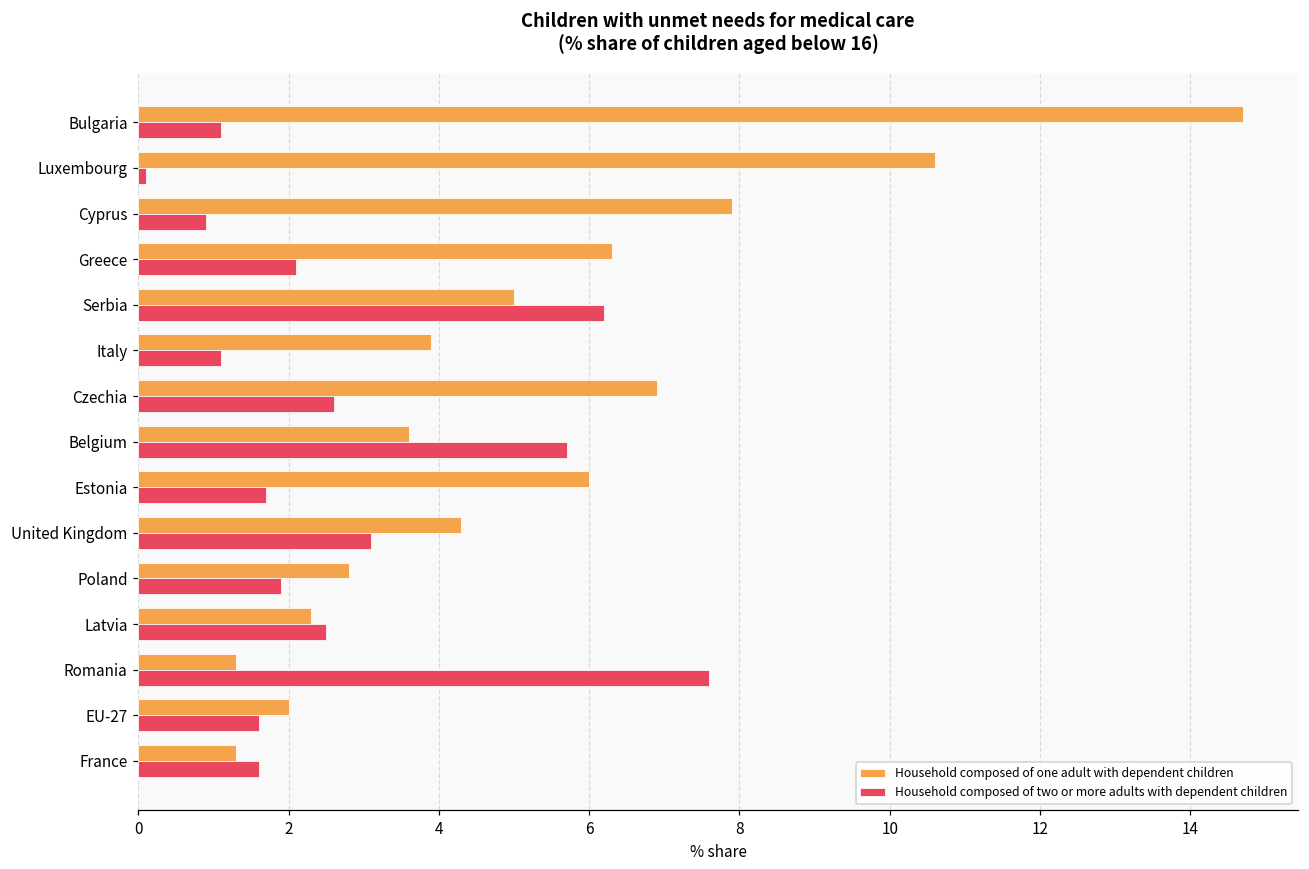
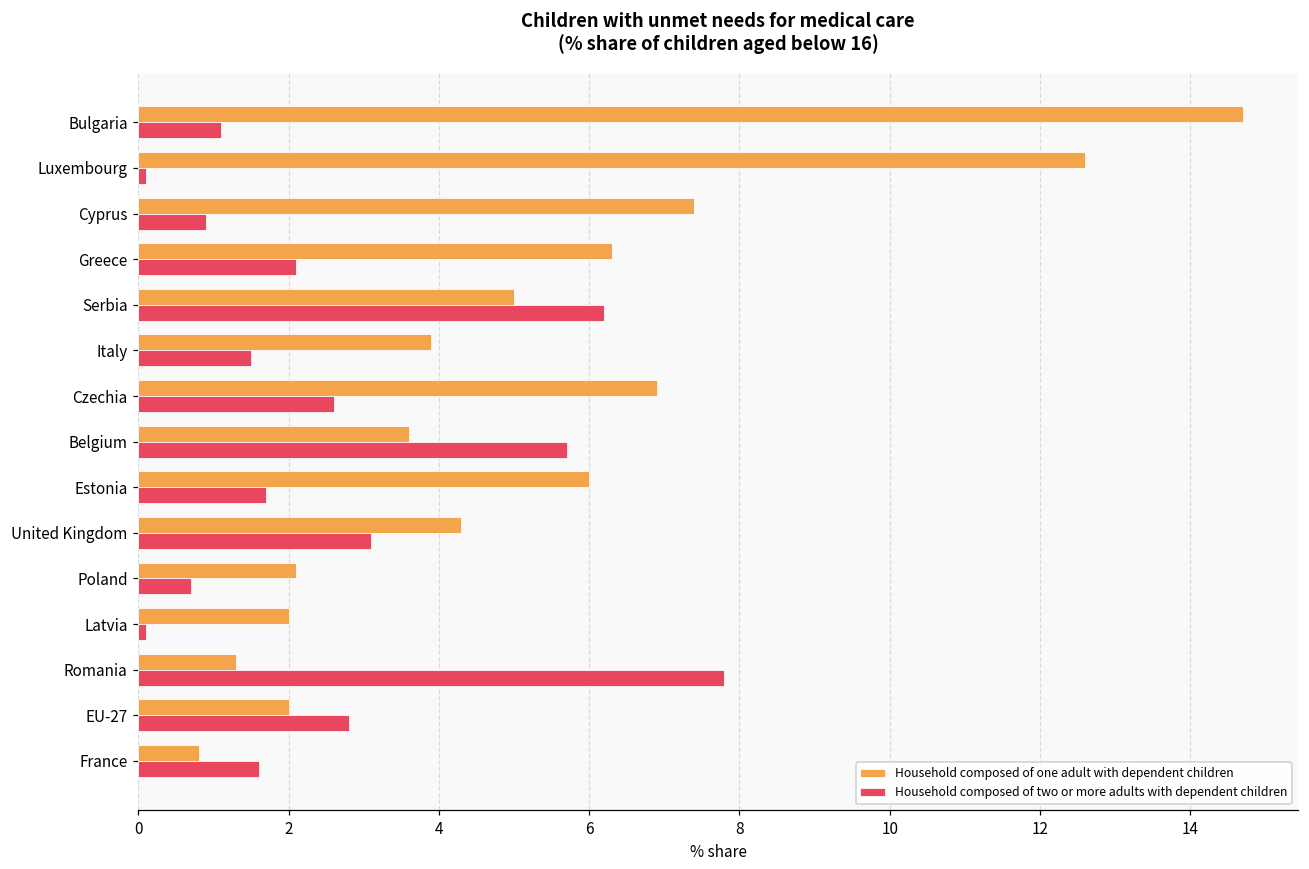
Household composed of one adult with dependent children, Luxembourg: 10.6 -> 12.6
Household composed of one adult with dependent children, Cyprus: 7.9 -> 7.4
Household composed of two or more adults with dependent children, Italy: 1.1 -> 1.5
Household composed of one adult with dependent children, Poland: 2.8 -> 2.1
Household composed of two or more adults with dependent children, Poland: 1.9 -> 0.7
Household composed of one adult with dependent children, Latvia: 2.3 -> 2.0
Household composed of two or more adults with dependent children, Latvia: 2.5 -> 0.1
Household composed of two or more adults with dependent children, Romania: 7.6 -> 7.8
Household composed of two or more adults with dependent children, EU-27: 1.6 -> 2.8
Household composed of one adult with dependent children, France: 1.3 -> 0.8
